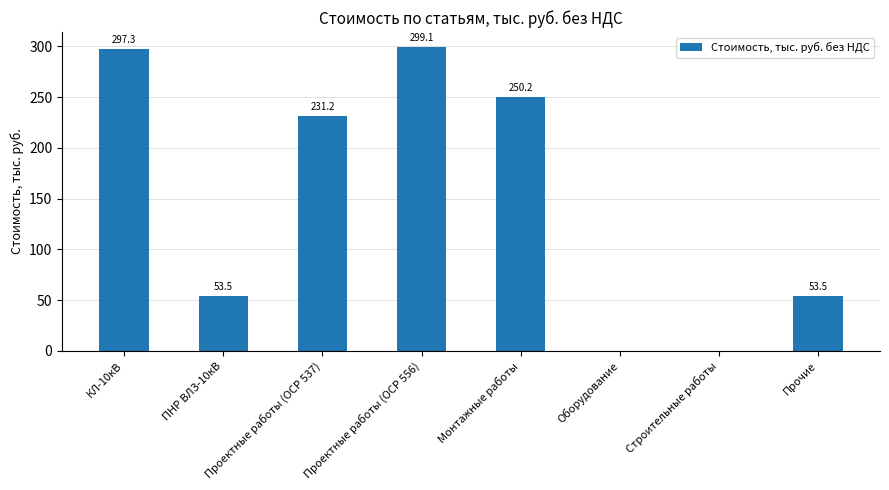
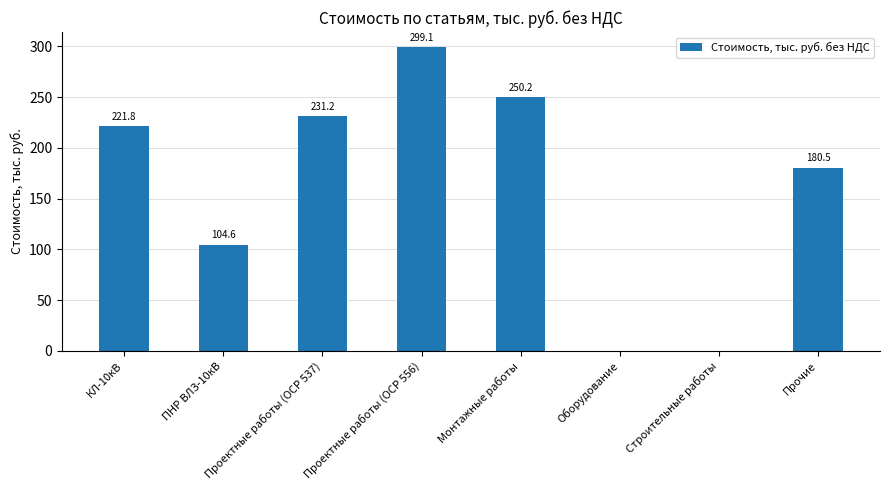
КЛ-10кВ: 297.3 -> 221.8
ПНР ВЛЗ-10кВ: 53.5 -> 104.6
Прочие: 53.5 -> 180.5
